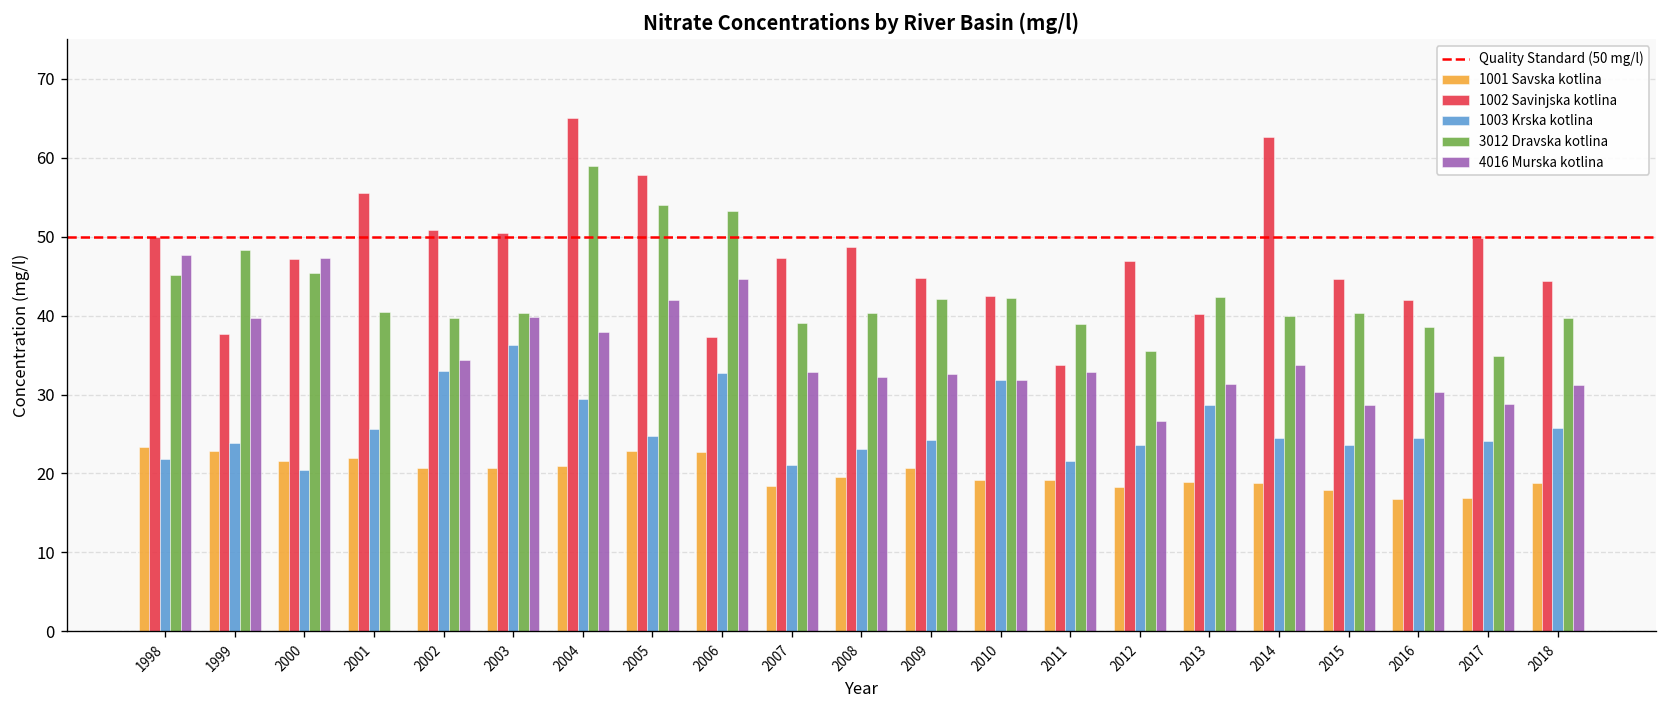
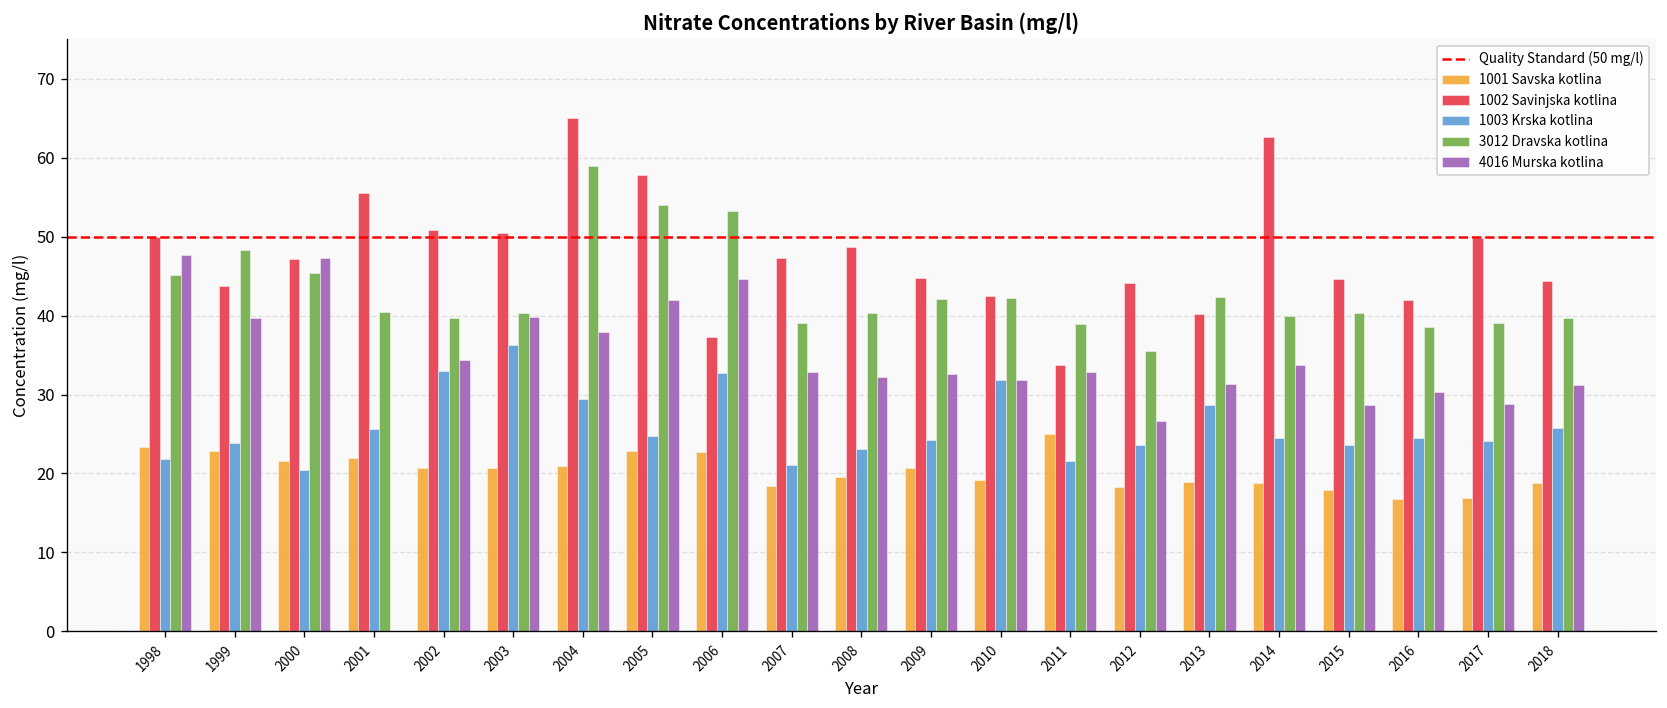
1002 Savinjska kotlina, 1999: 38 -> 44
1001 Savska kotlina, 2011: 19 -> 25
1002 Savinjska kotlina, 2012: 47 -> 44
3012 Dravska kotlina, 2017: 35 -> 39
